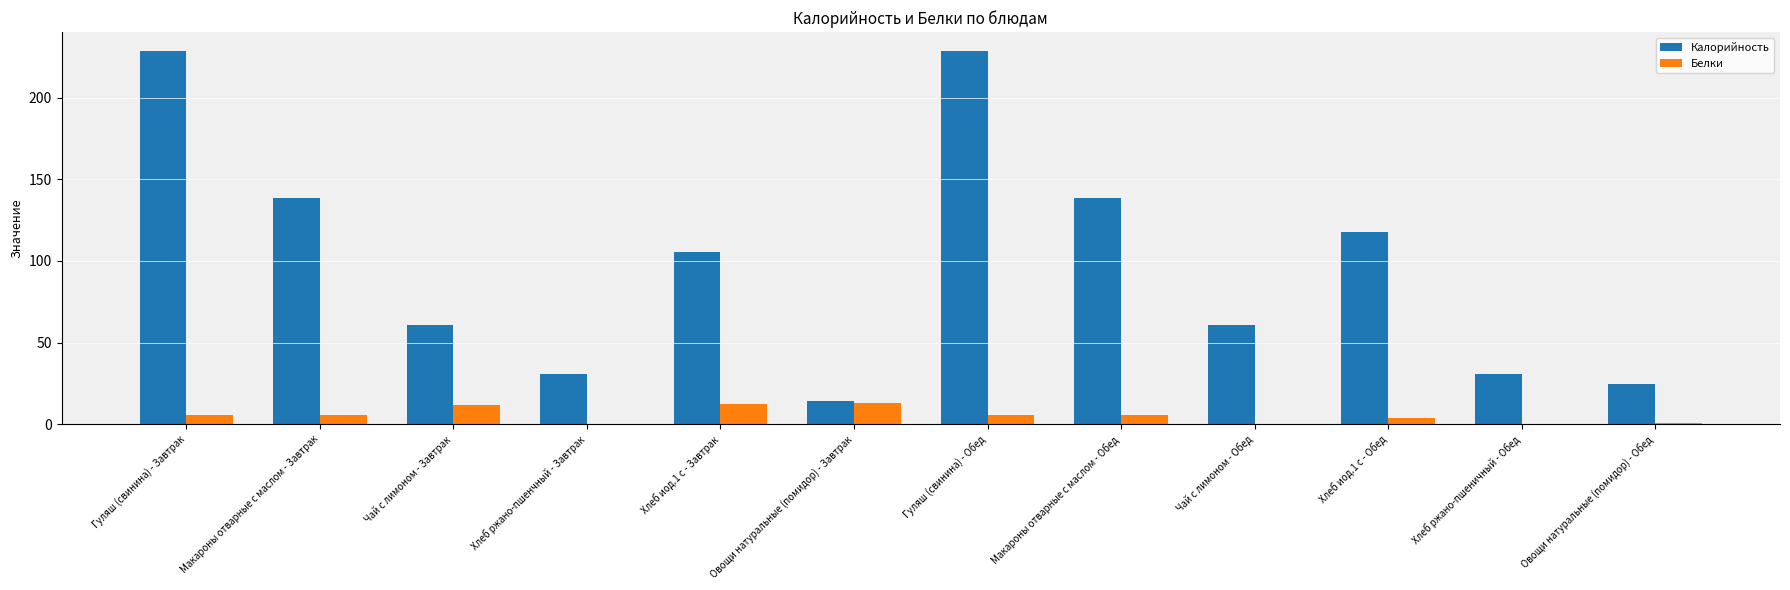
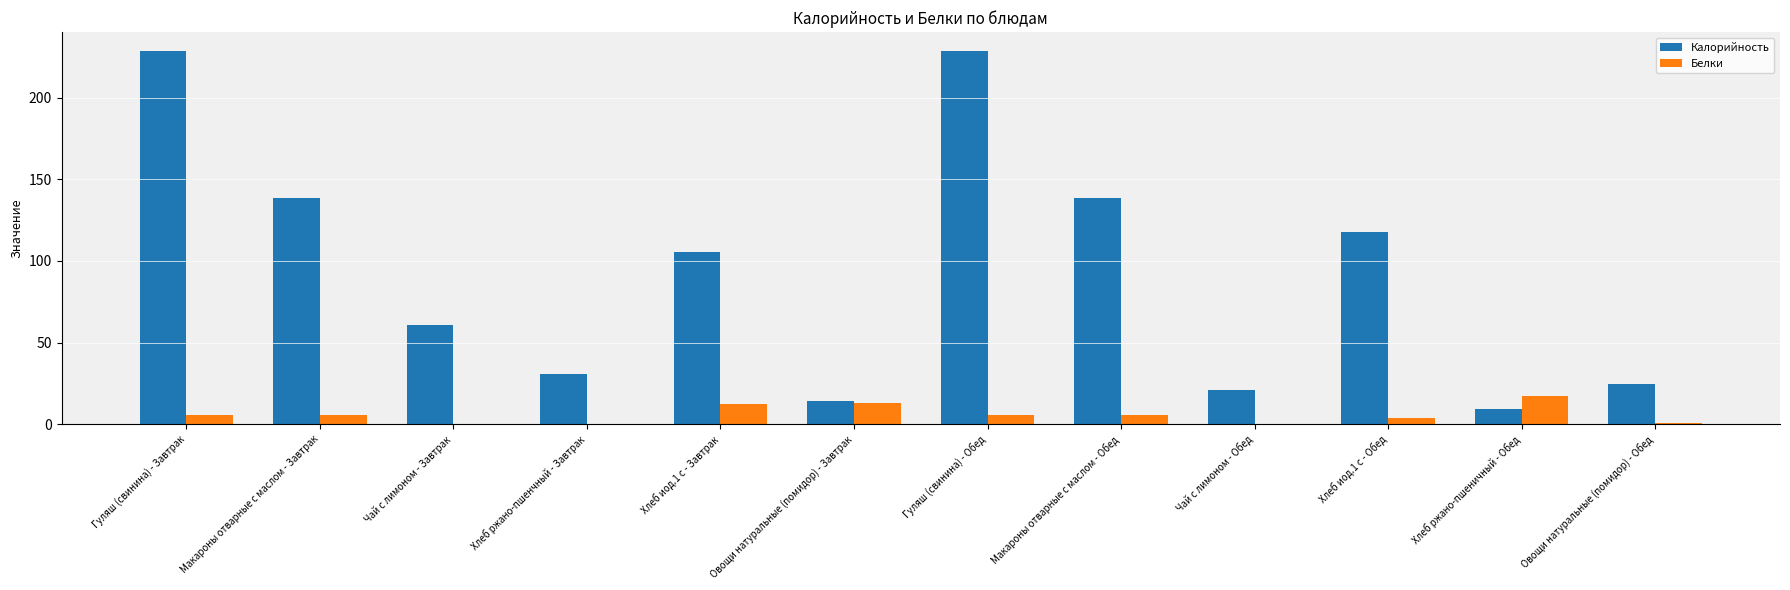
Белки, Чай с лимоном - Завтрак: 12 -> 0
Калорийность, Чай с лимоном - Обед: 61 -> 21
Калорийность, Хлеб ржано-пшеничный - Обед: 31 -> 9
Белки, Хлеб ржано-пшеничный - Обед: 0 -> 17
